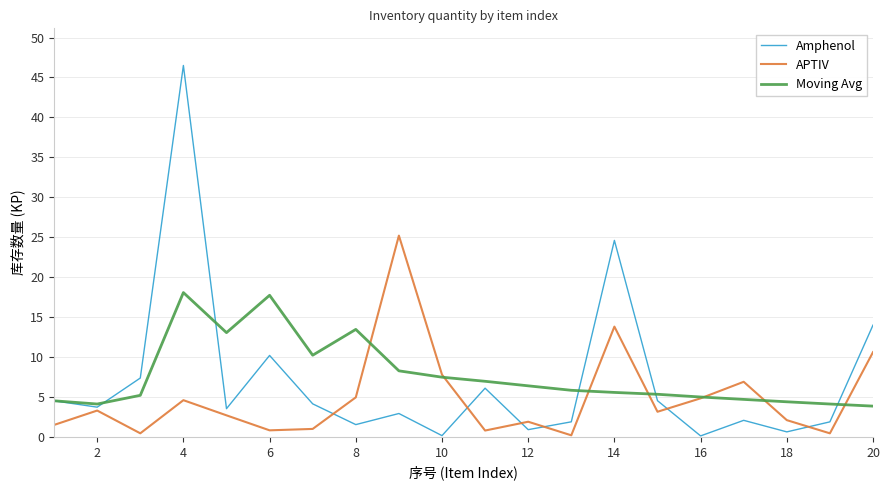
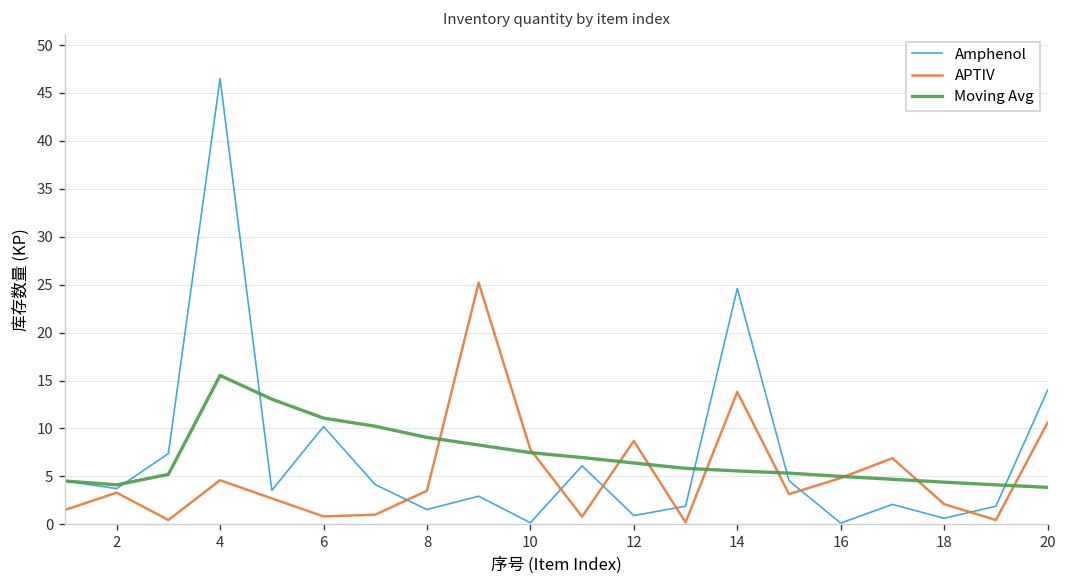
Moving Avg, 4: 18 -> 16
Moving Avg, 6: 18 -> 11
APTIV, 8: 5 -> 4
Moving Avg, 8: 13 -> 9
APTIV, 12: 2 -> 9
